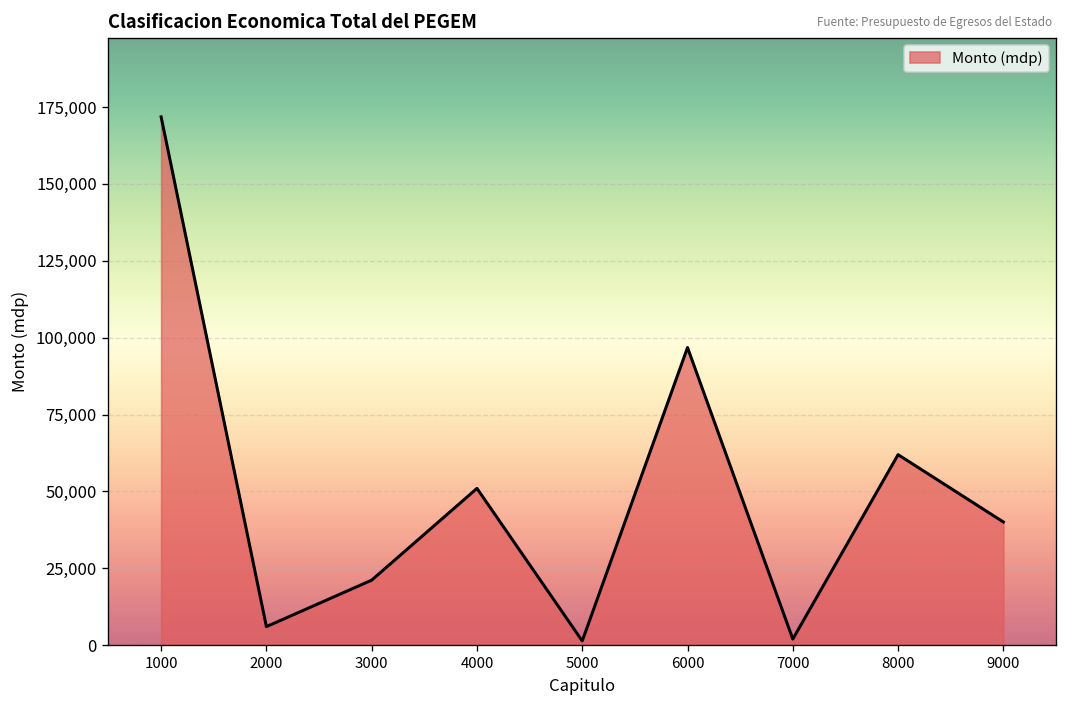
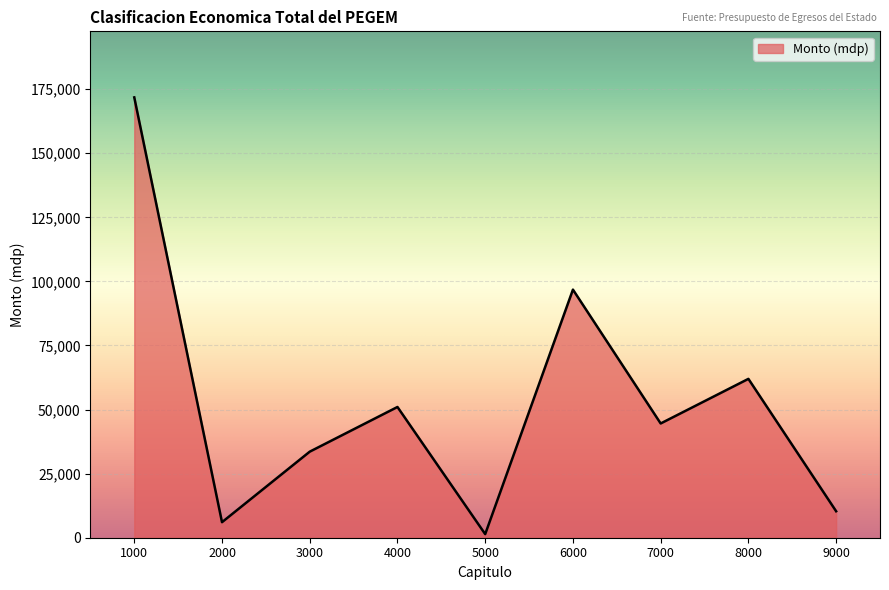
3000: 21,000 -> 34,000
7000: 2,000 -> 45,000
9000: 40,000 -> 10,000
